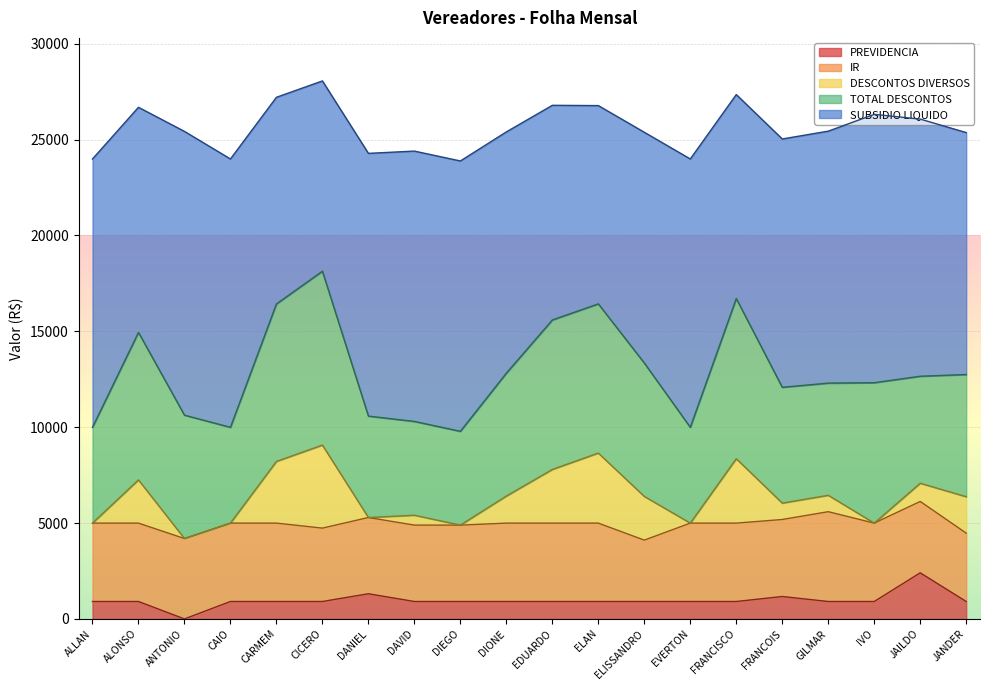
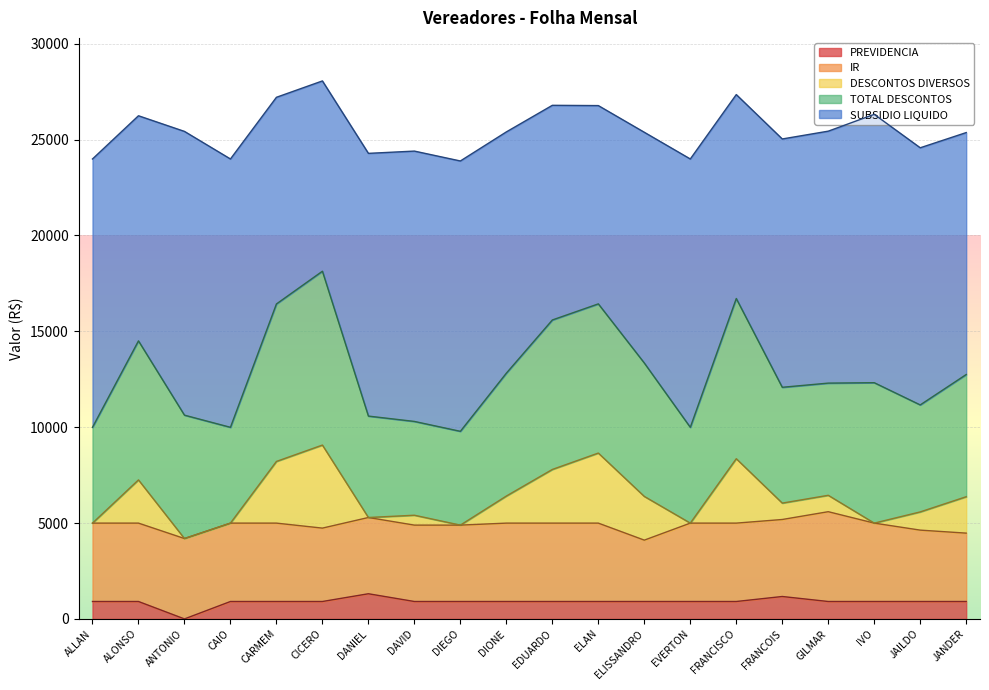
TOTAL DESCONTOS, ALONSO: 7700 -> 7300
PREVIDENCIA, JAILDO: 2400 -> 900
